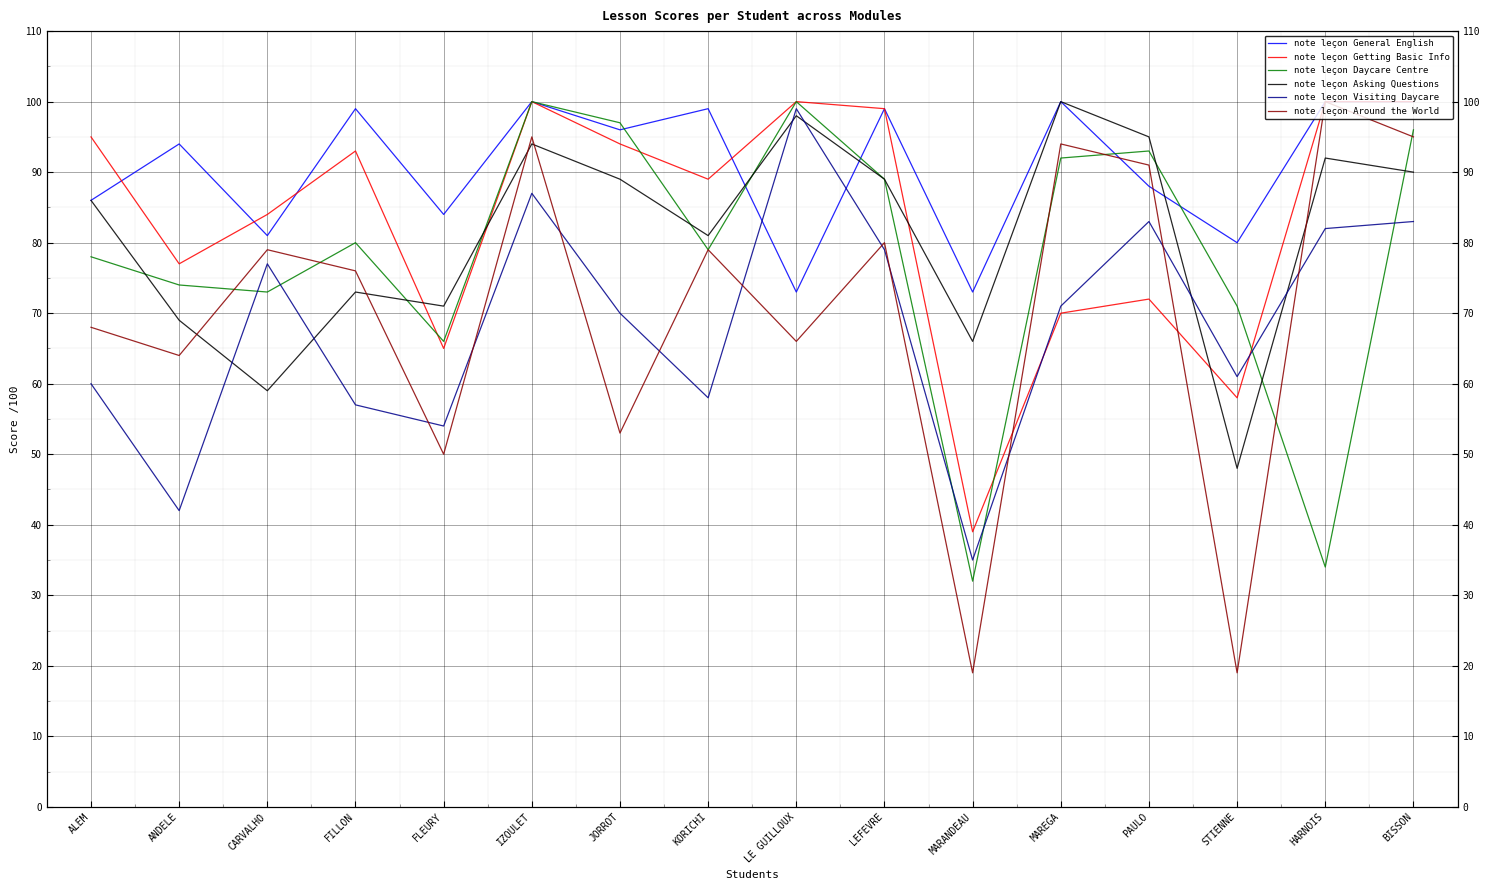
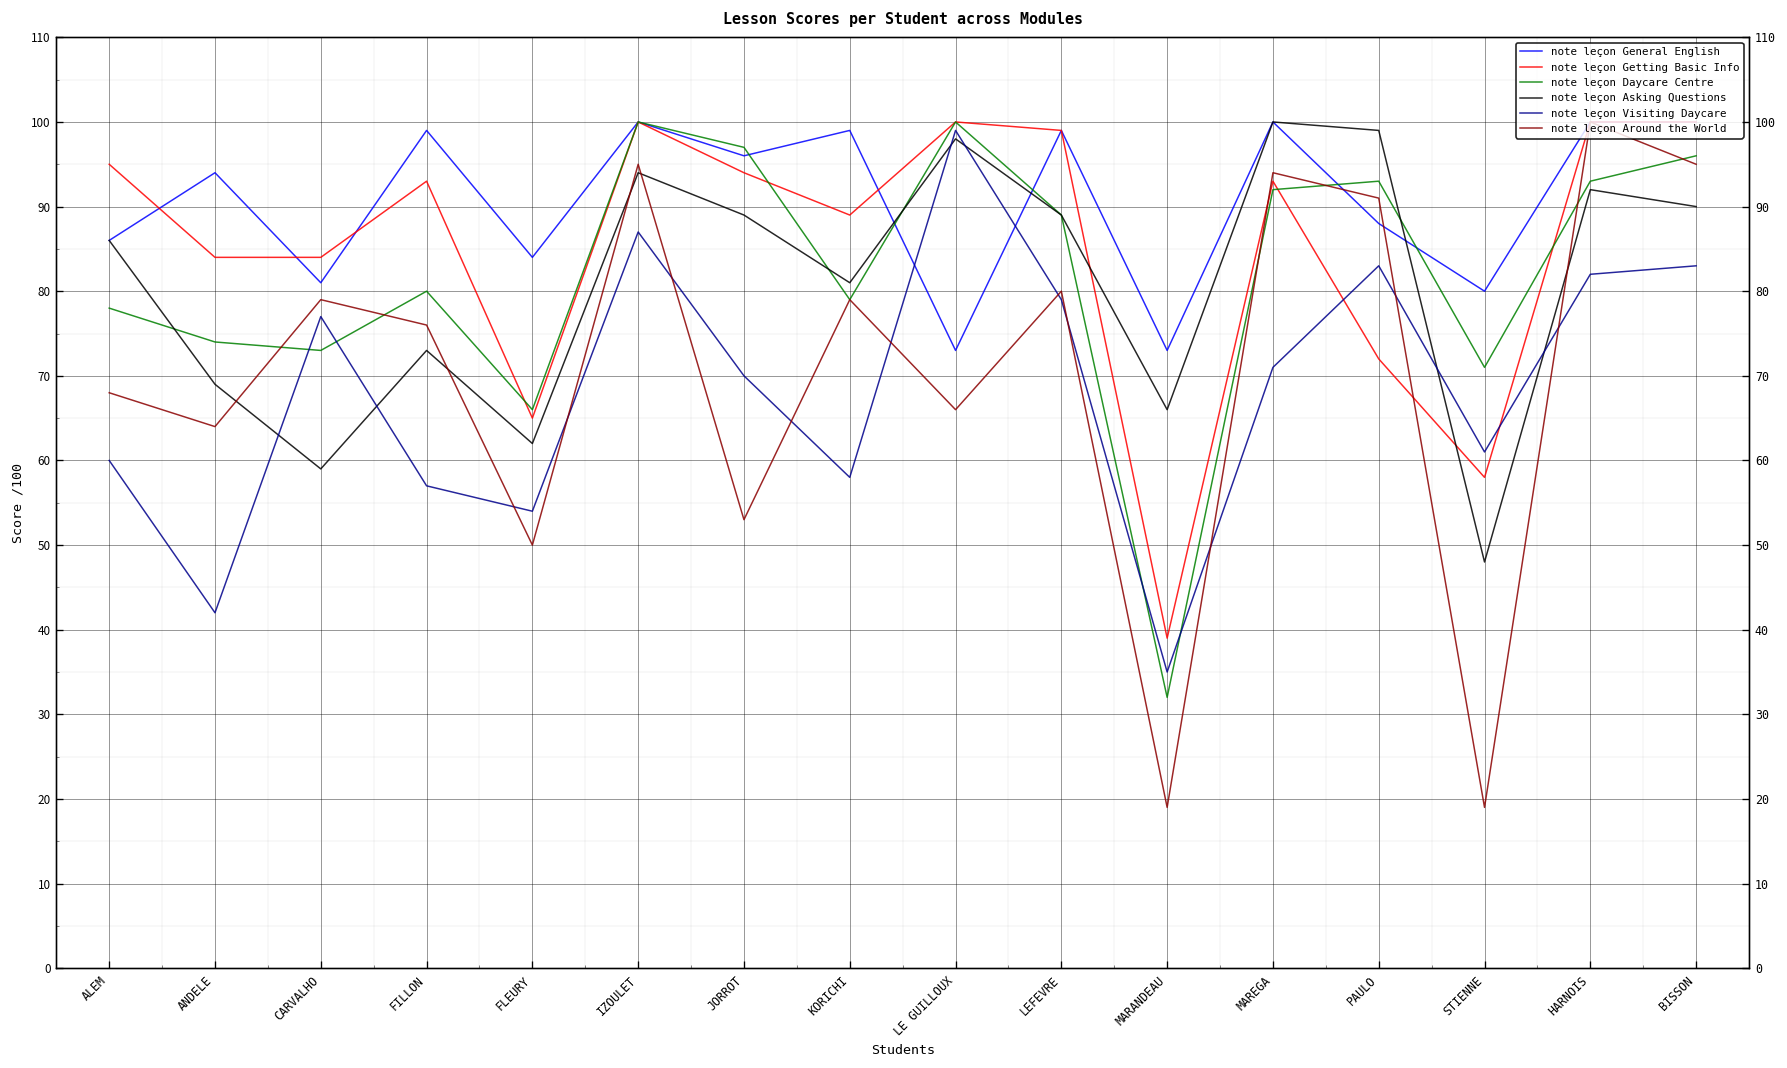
note leçon Getting Basic Info, ANDELE: 77 -> 84
note leçon Asking Questions, FLEURY: 71 -> 62
note leçon Getting Basic Info, MAREGA: 70 -> 93
note leçon Asking Questions, PAULO: 95 -> 99
note leçon Daycare Centre, HARNOIS: 34 -> 93
